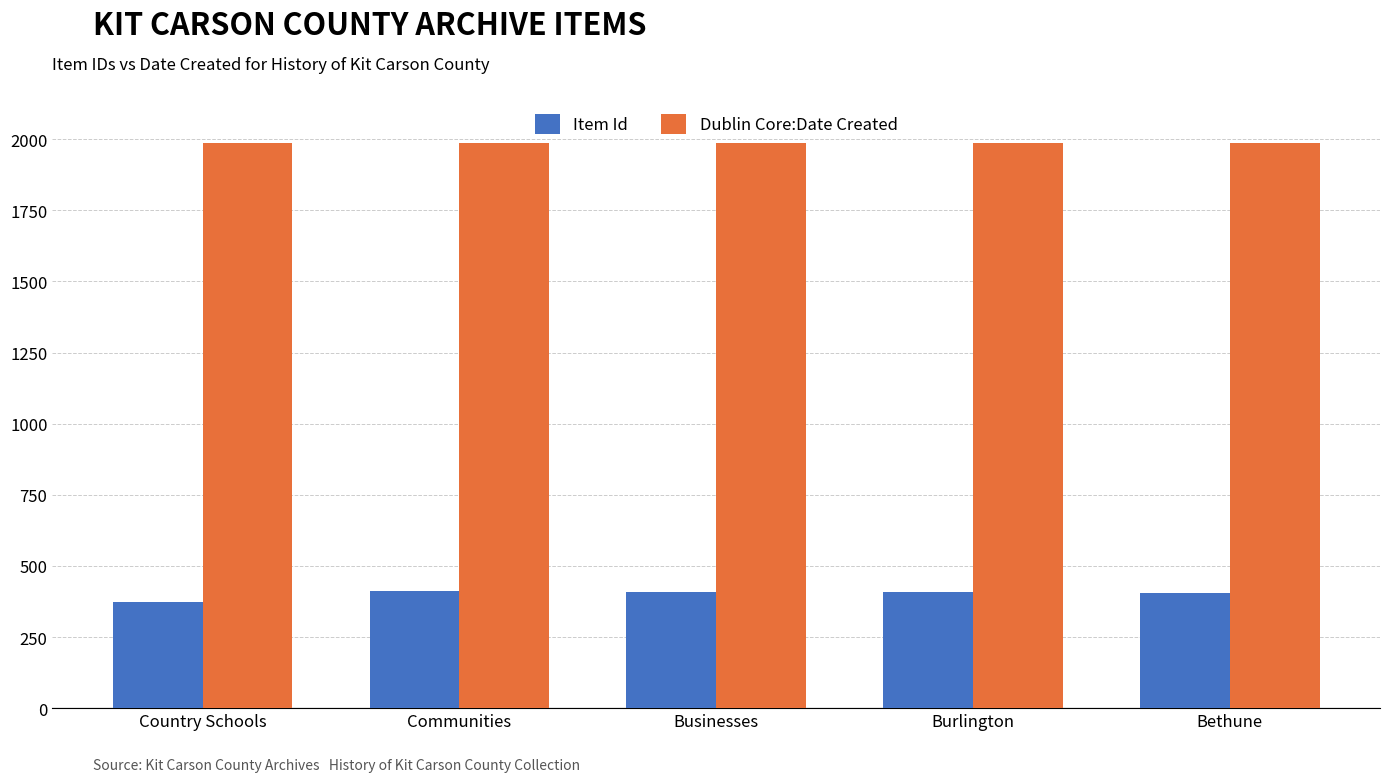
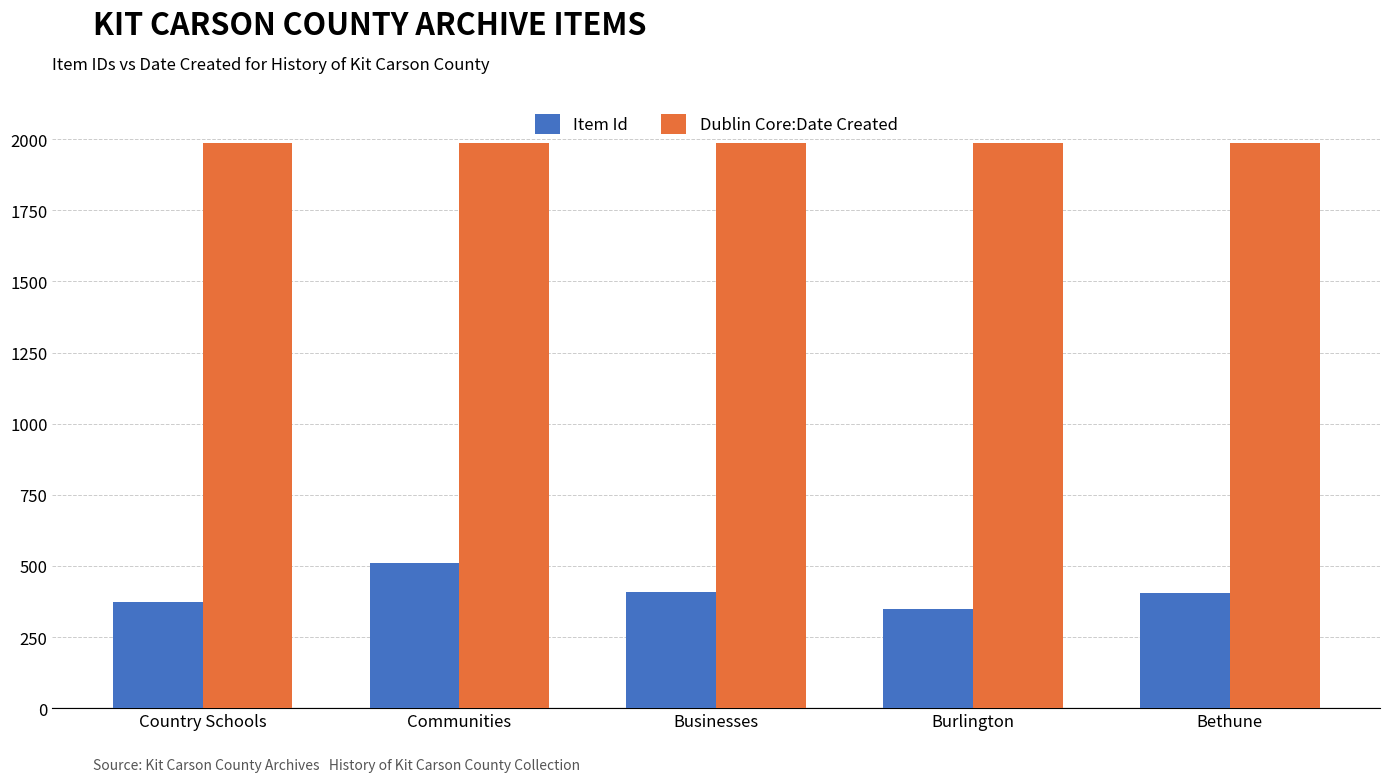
Item Id, Communities: 410 -> 510
Item Id, Burlington: 410 -> 350
